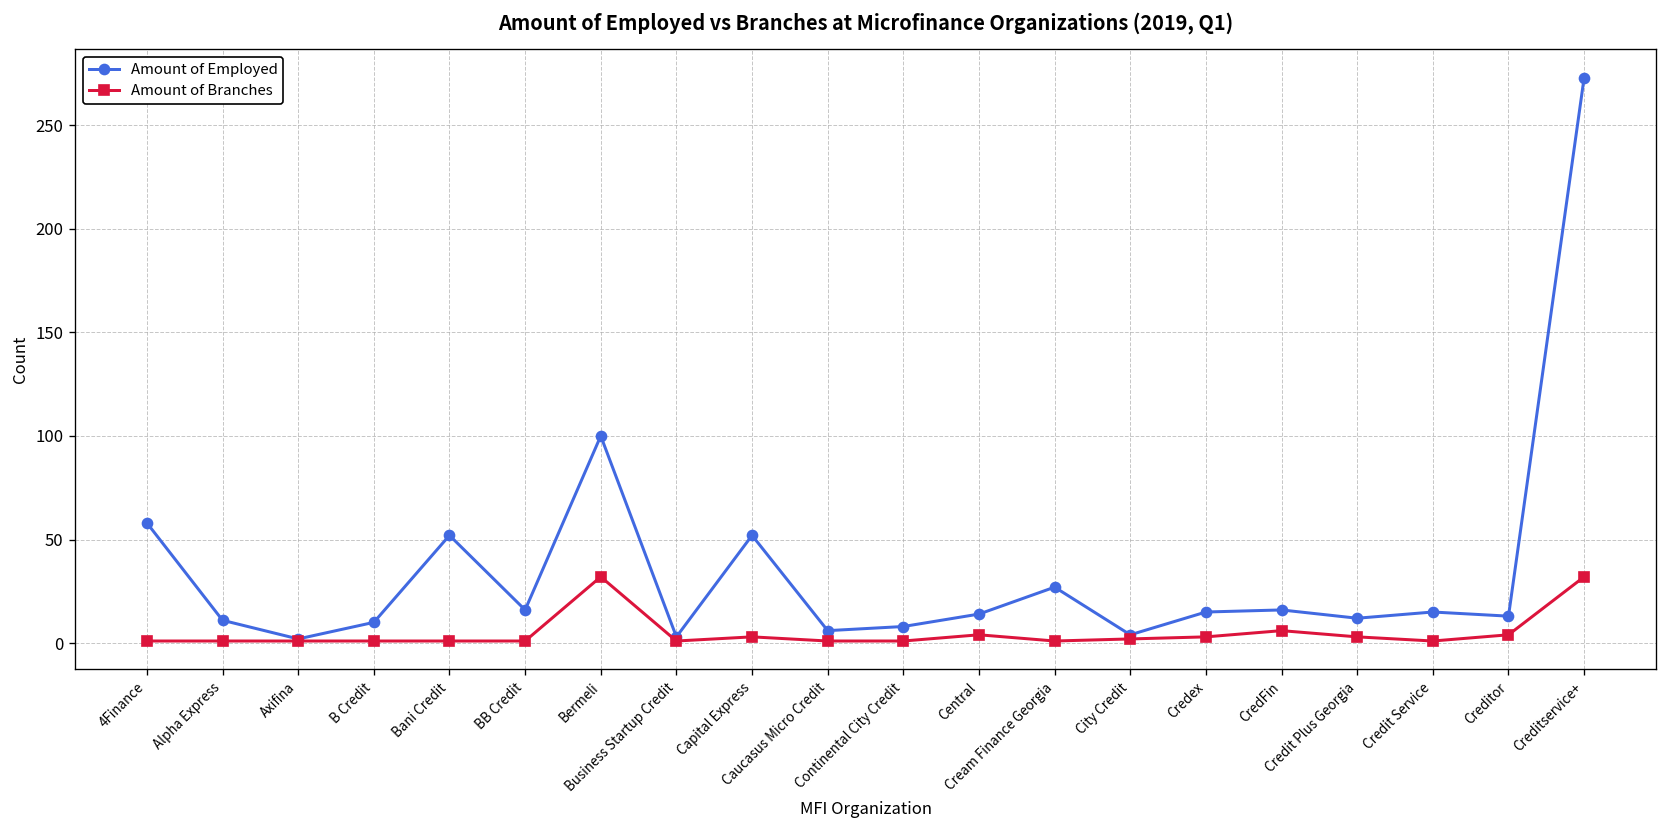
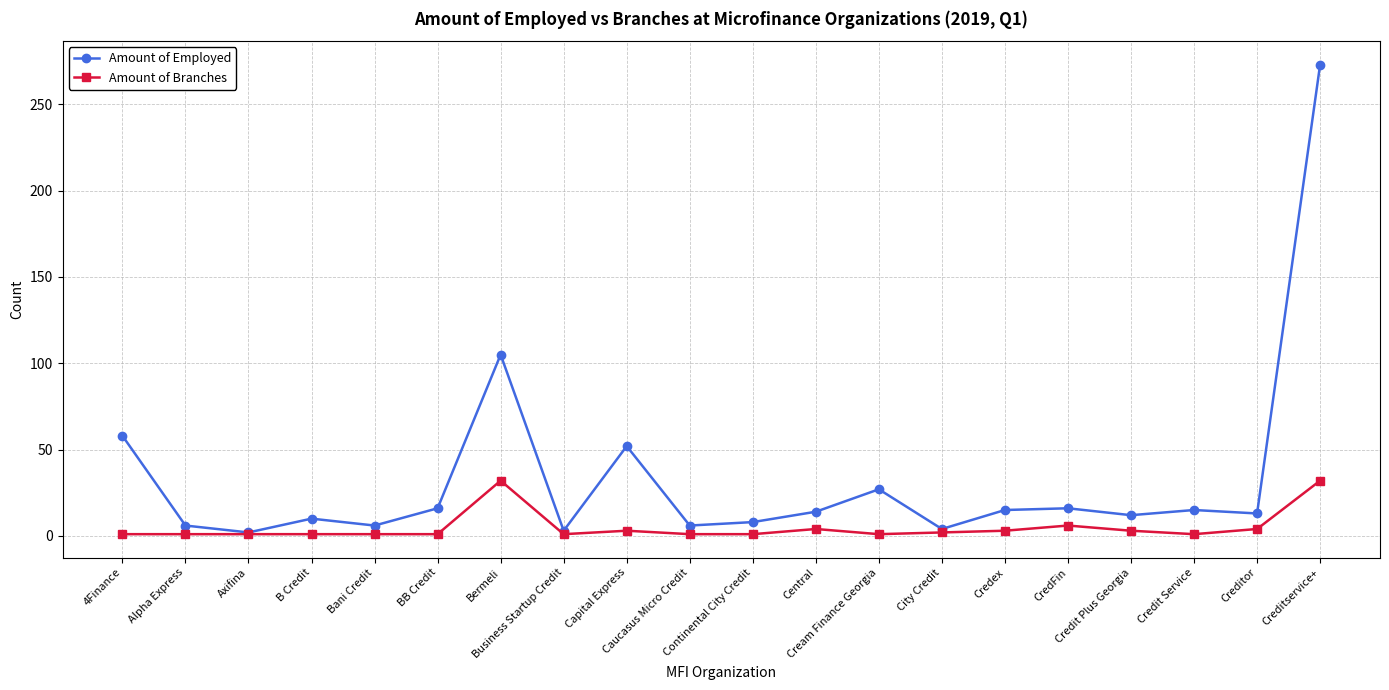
Amount of Employed, Alpha Express: 11 -> 6
Amount of Employed, Bani Credit: 52 -> 6
Amount of Employed, Bermeli: 100 -> 105
